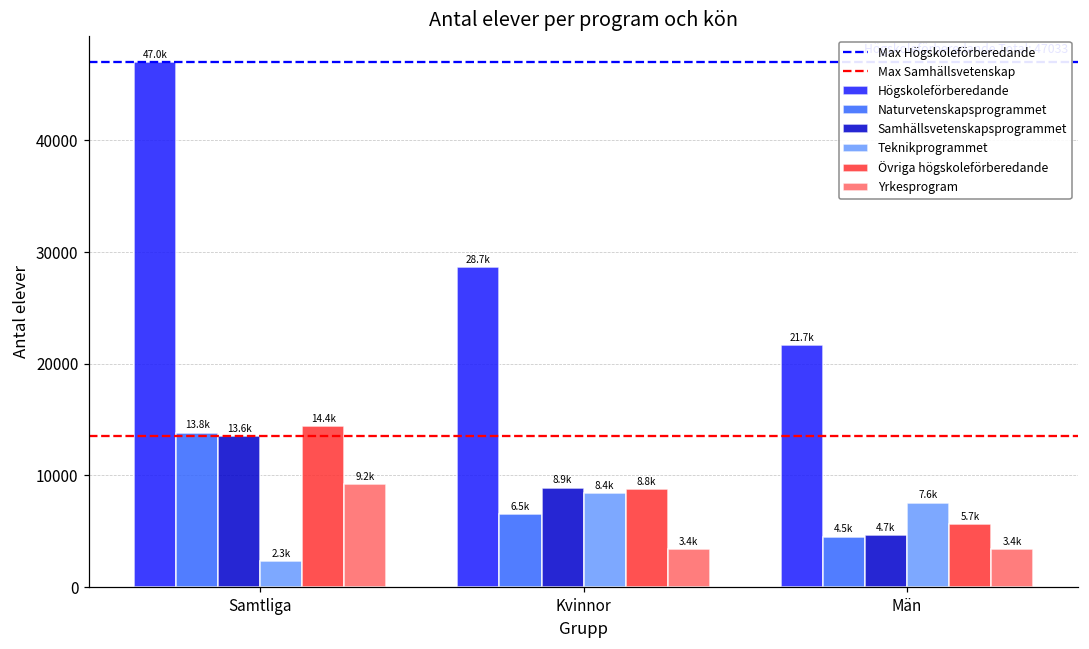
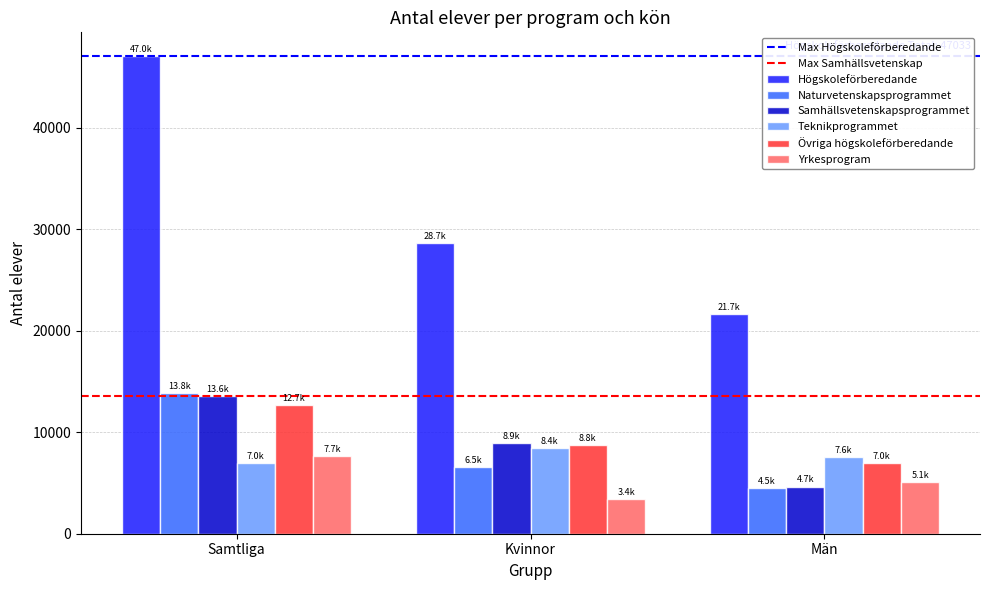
Teknikprogrammet, Samtliga: 2.3k -> 7.0k
Övriga högskoleförberedande, Samtliga: 14.4k -> 12.7k
Yrkesprogram, Samtliga: 9.2k -> 7.7k
Övriga högskoleförberedande, Män: 5.7k -> 7.0k
Yrkesprogram, Män: 3.4k -> 5.1k
